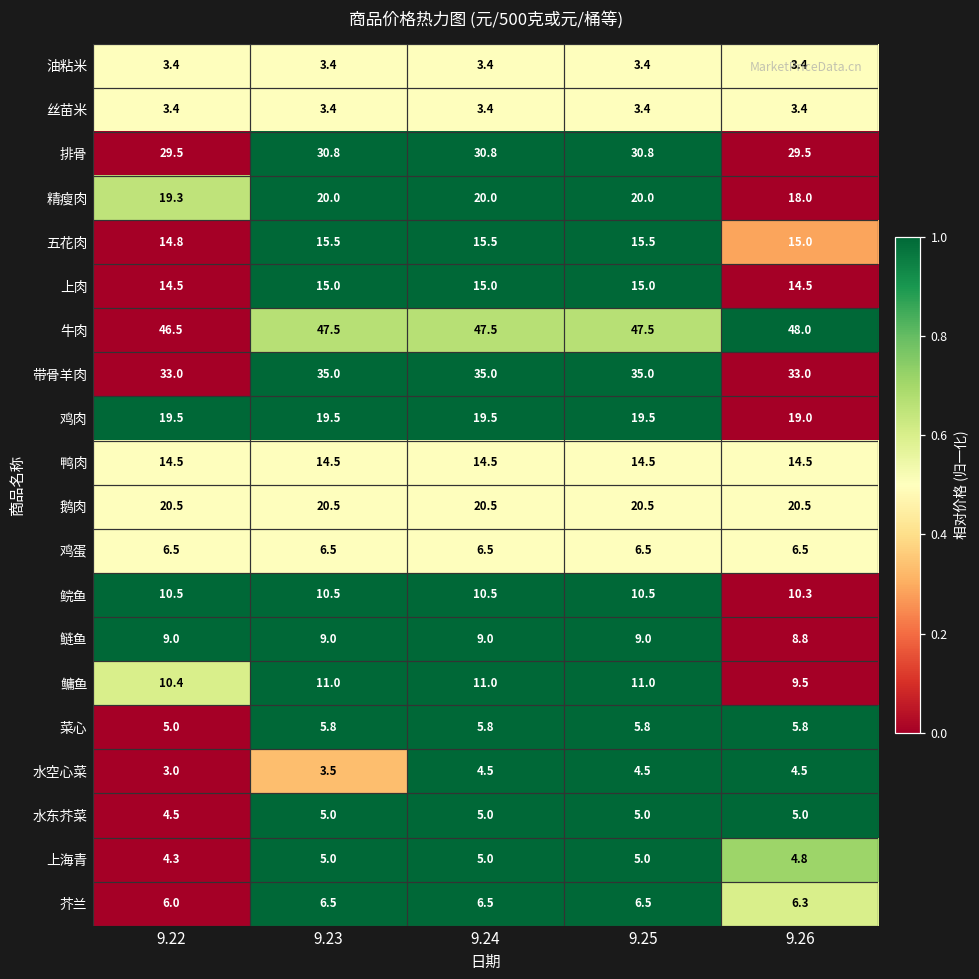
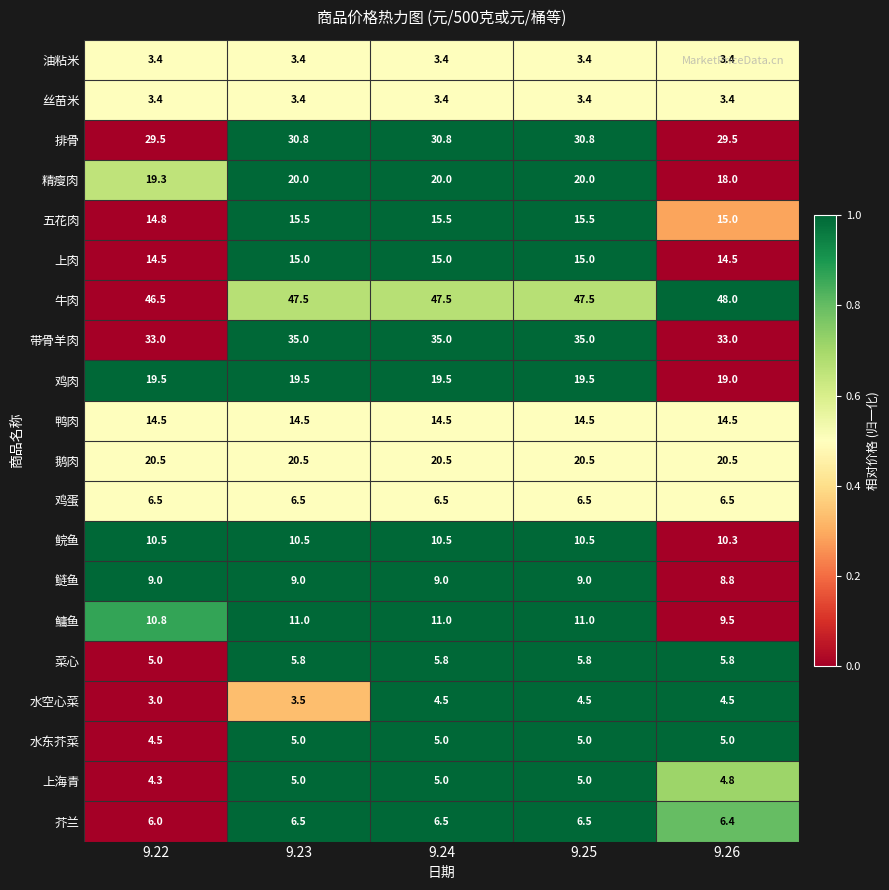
鳙鱼, 9.22: 10.4 -> 10.8
芥兰, 9.26: 6.3 -> 6.4
